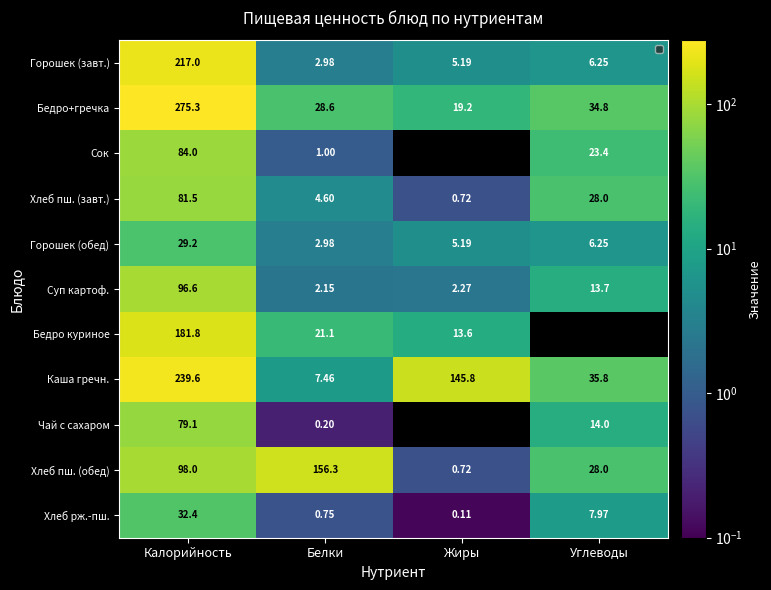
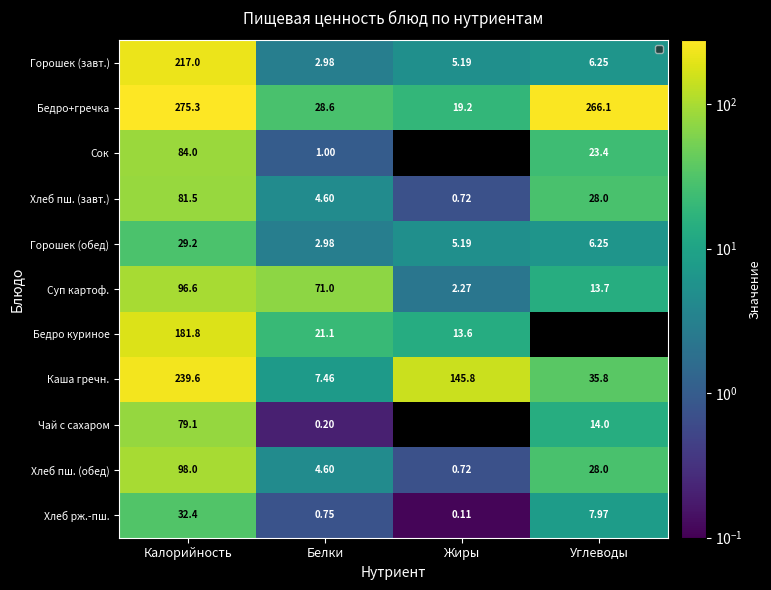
Бедро+гречка, Углеводы: 34.8 -> 266.1
Суп картоф., Белки: 2.15 -> 71.0
Хлеб пш. (обед), Белки: 156.3 -> 4.60
